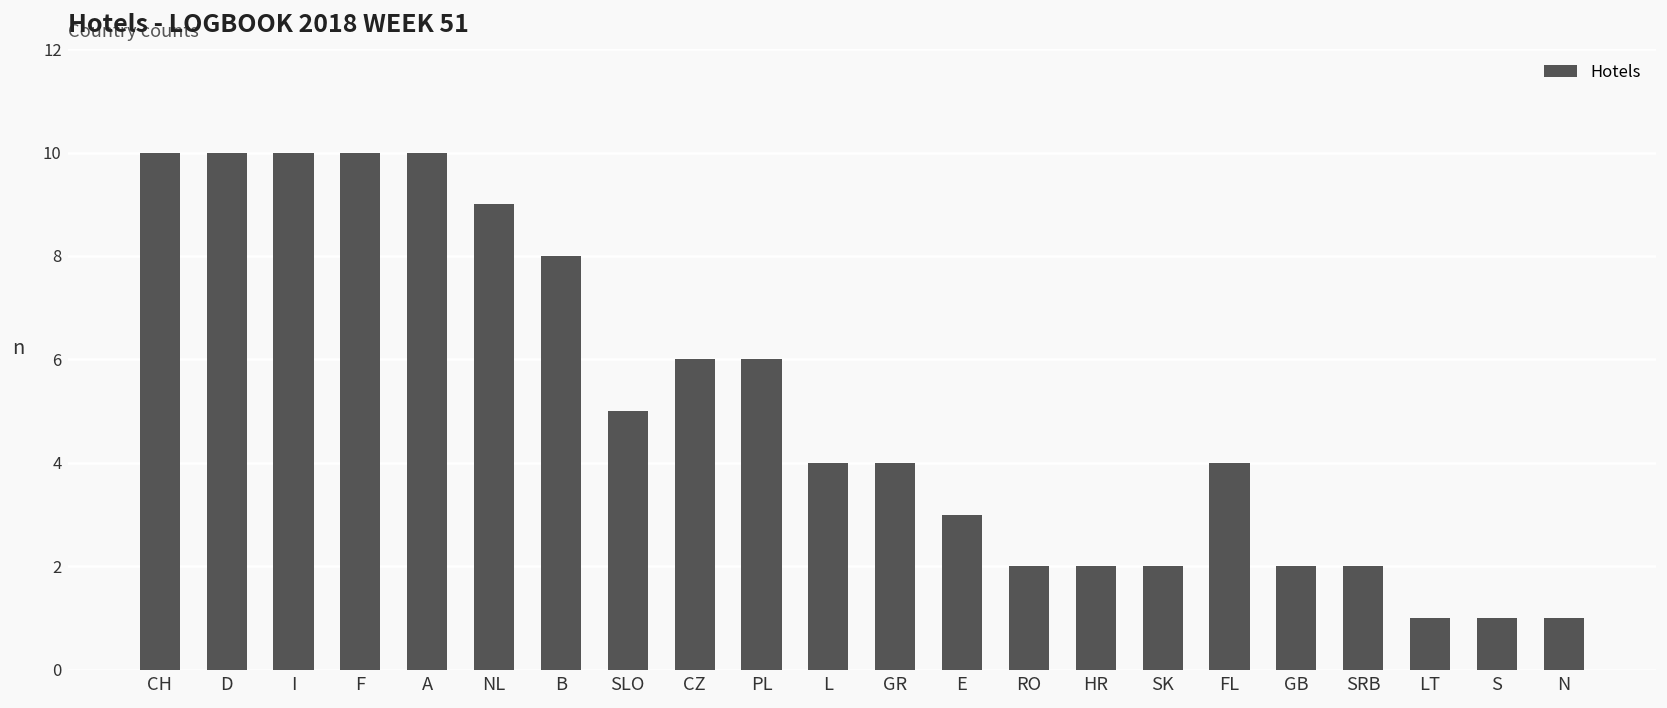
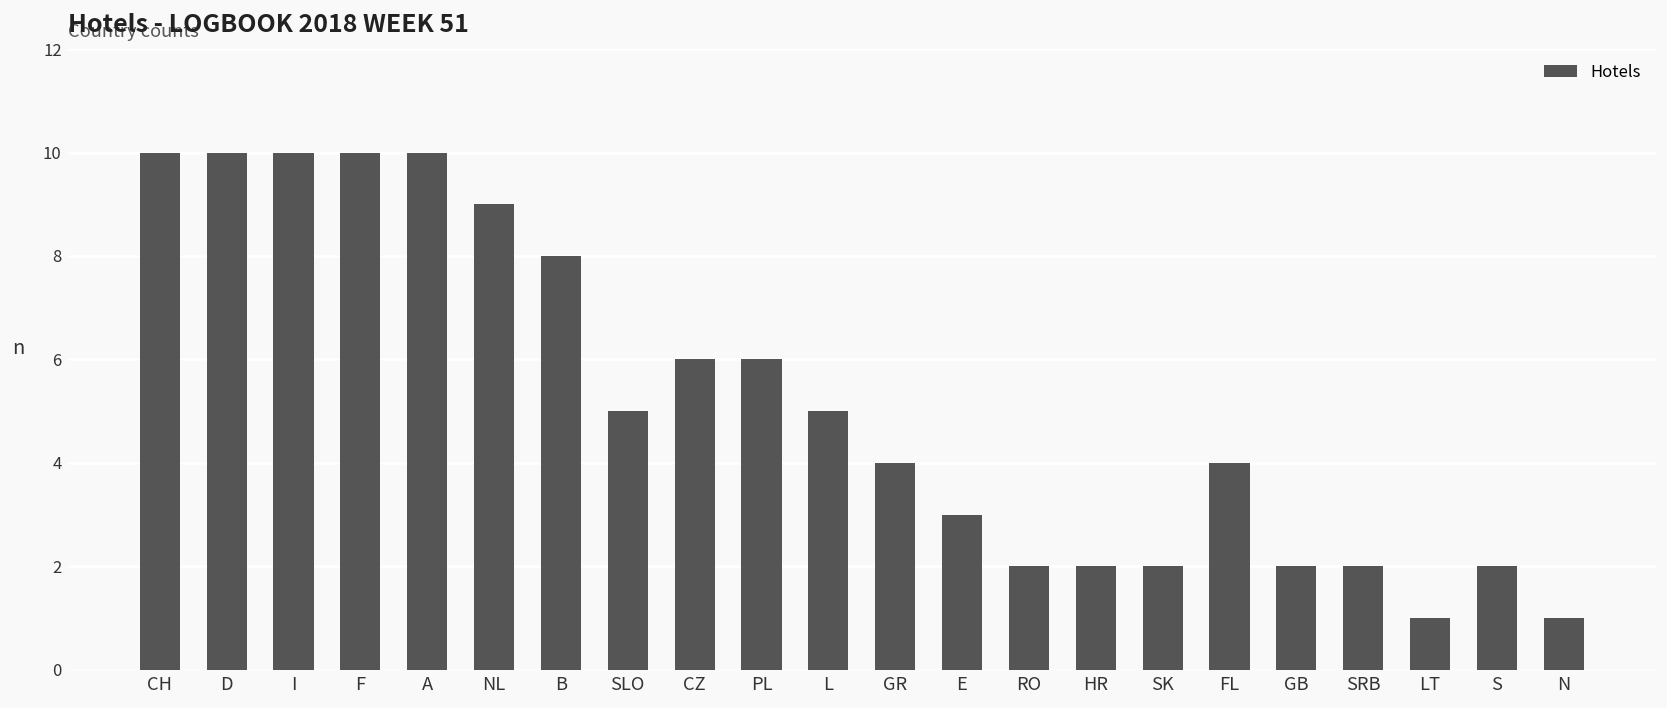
L: 4 -> 5
S: 1 -> 2
